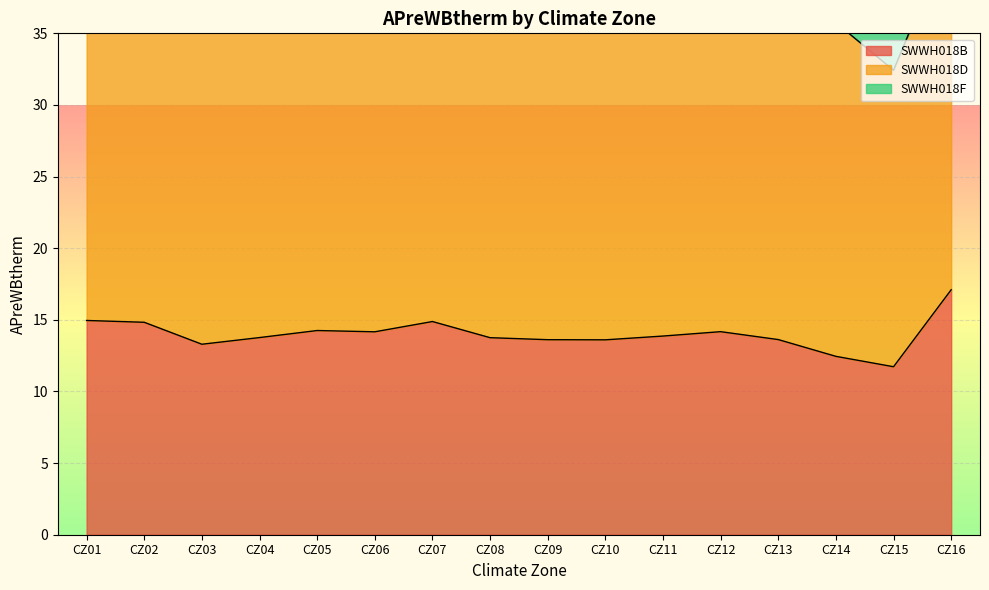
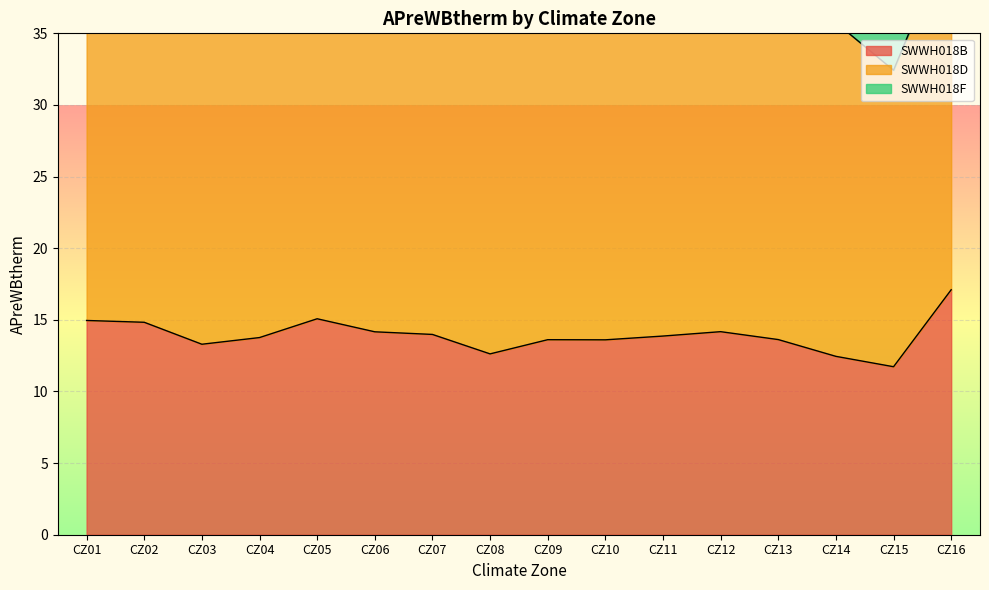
SWWH018B, CZ05: 14.3 -> 15.1
SWWH018B, CZ07: 14.9 -> 14.0
SWWH018B, CZ08: 13.8 -> 12.6
